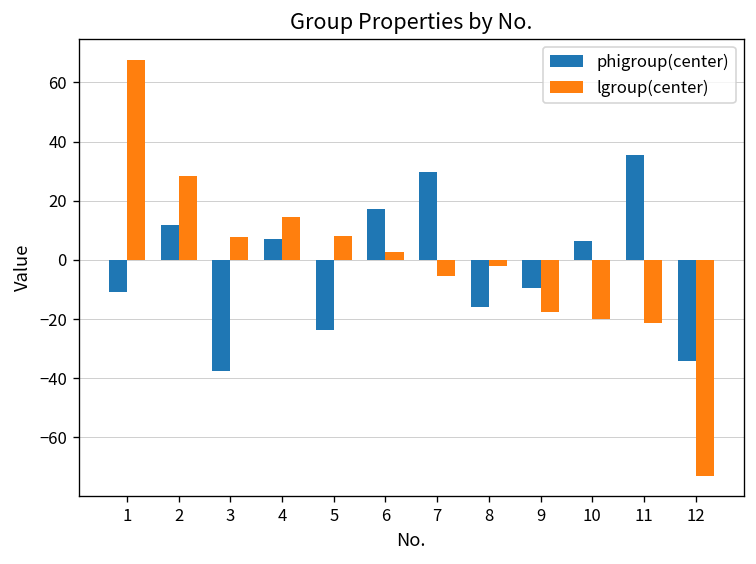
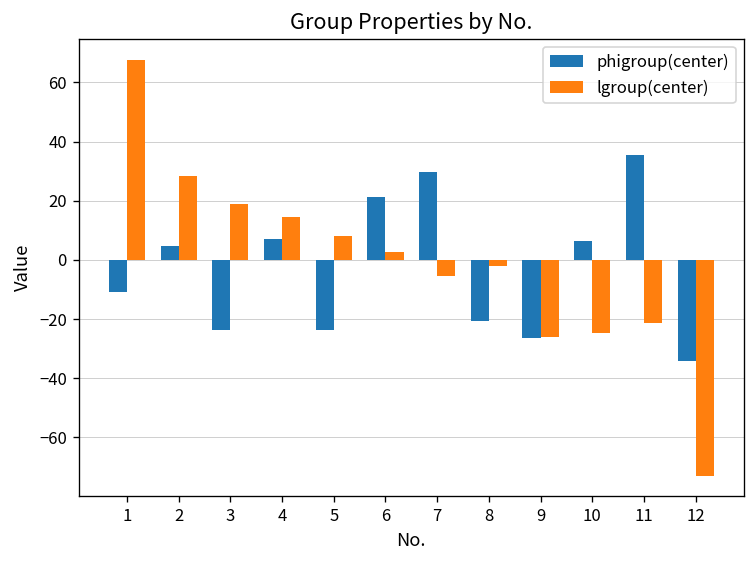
phigroup(center), 2: 12 -> 5
phigroup(center), 3: -37 -> -24
lgroup(center), 3: 8 -> 19
phigroup(center), 6: 17 -> 21
phigroup(center), 8: -16 -> -21
phigroup(center), 9: -10 -> -26
lgroup(center), 9: -18 -> -26
lgroup(center), 10: -20 -> -25
